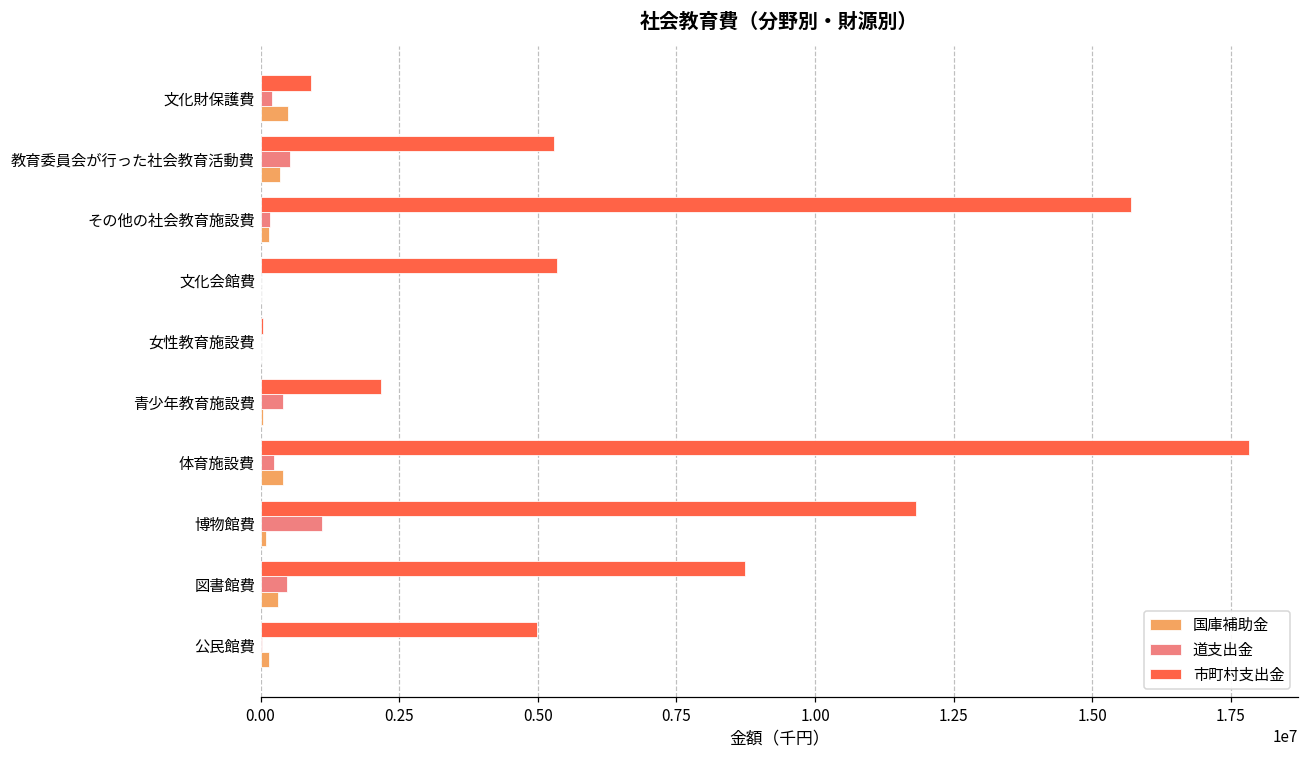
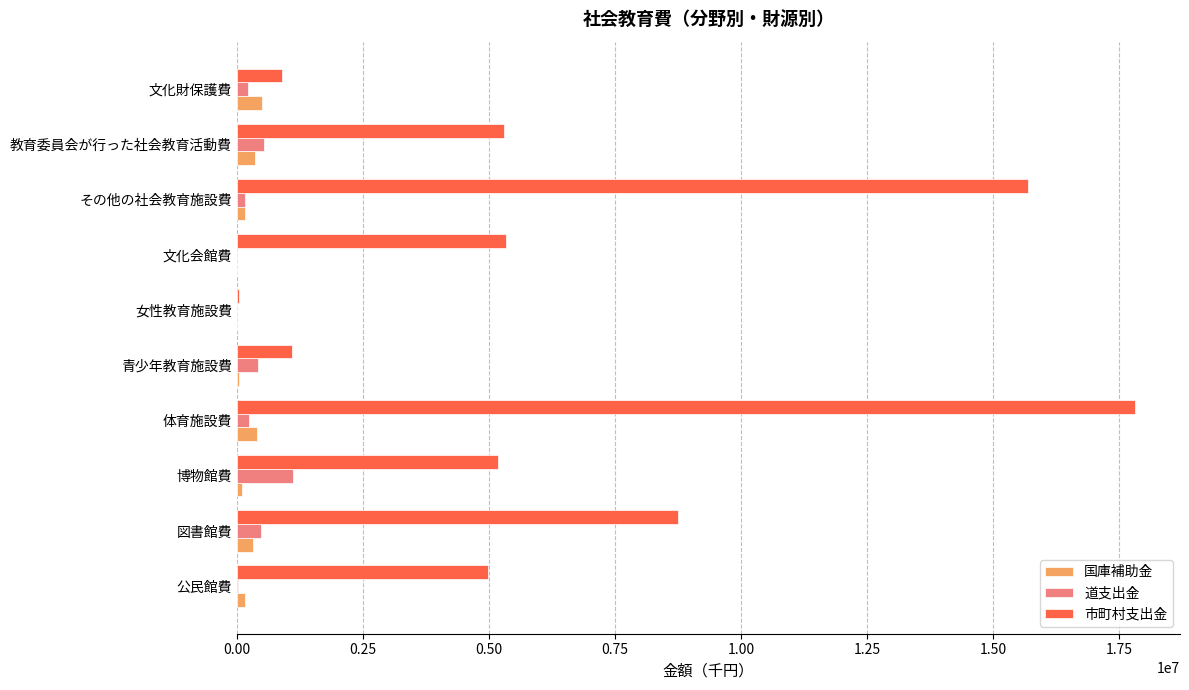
市町村支出金, 青少年教育施設費: 2200000 -> 1100000
市町村支出金, 博物館費: 11800000 -> 5200000
